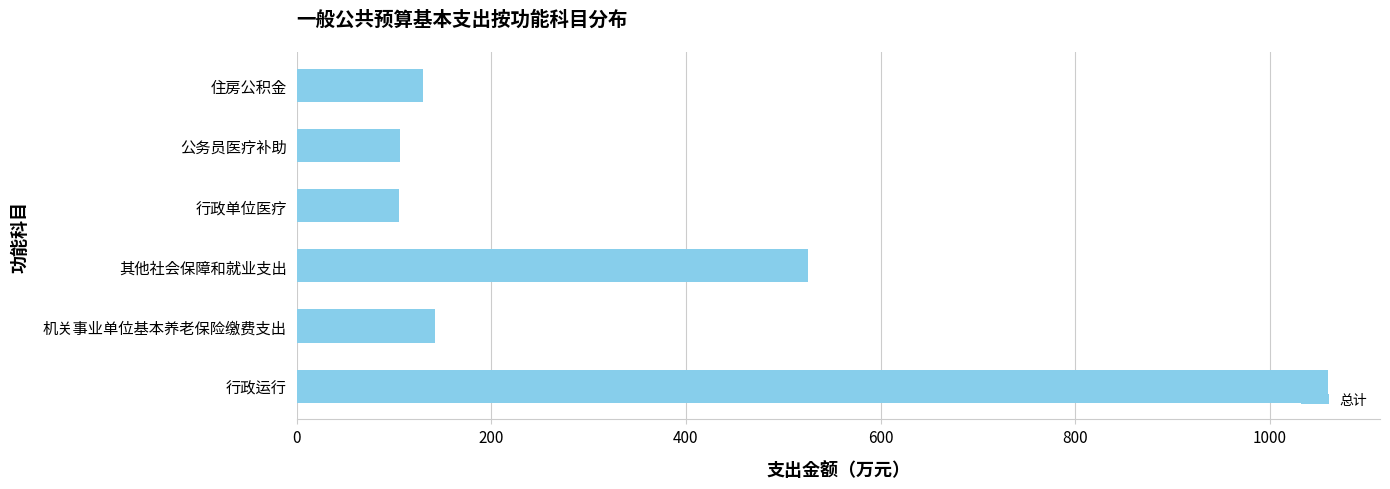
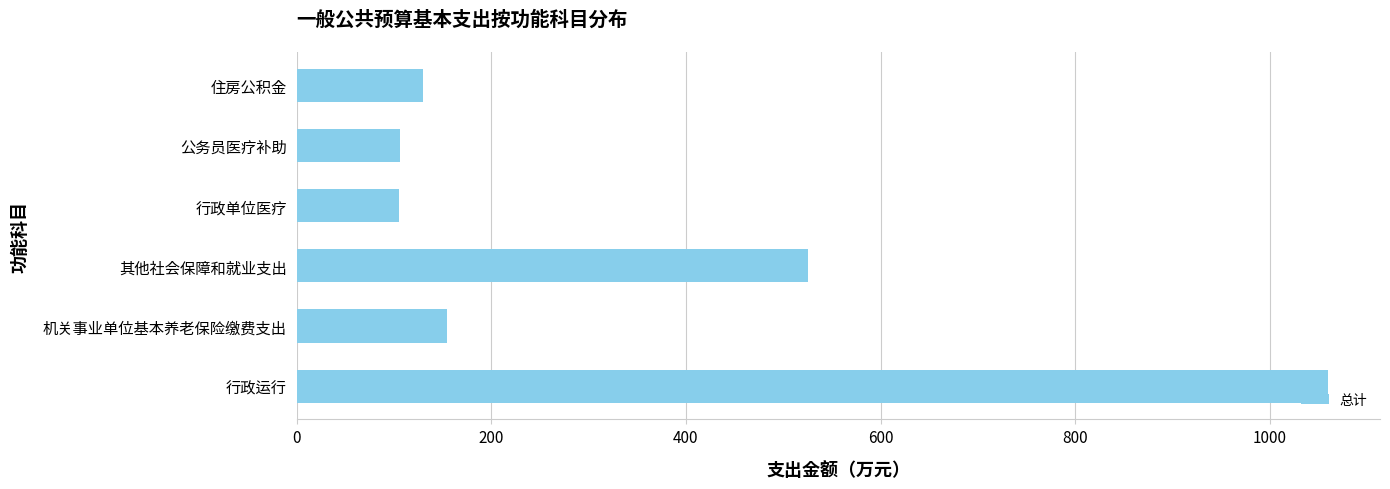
机关事业单位基本养老保险缴费支出: 140 -> 150
